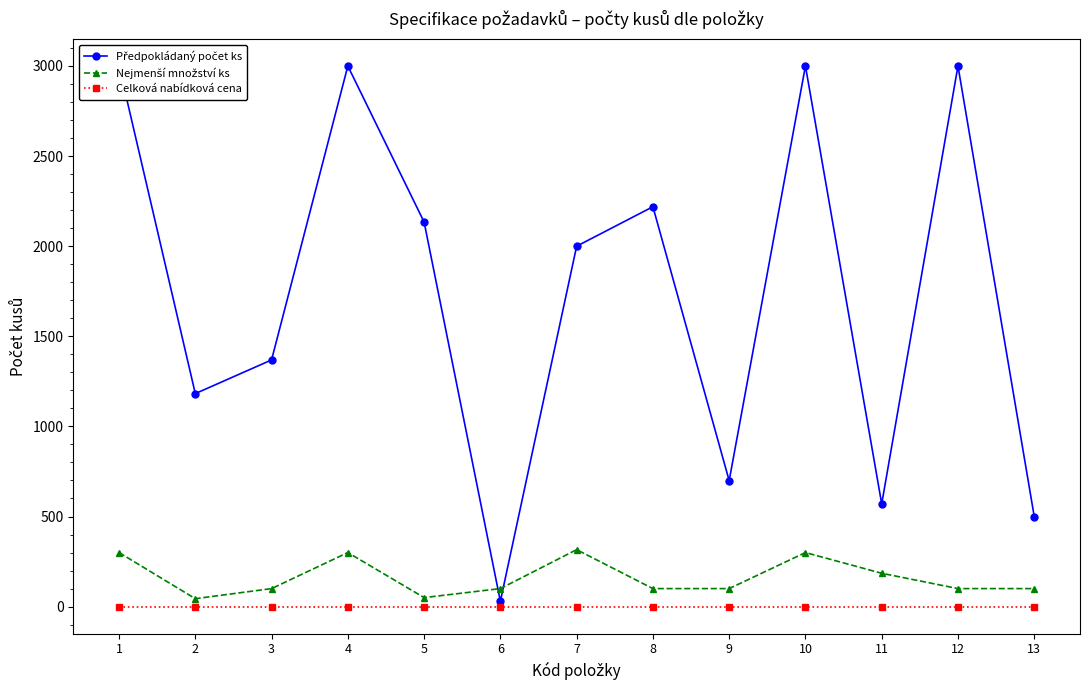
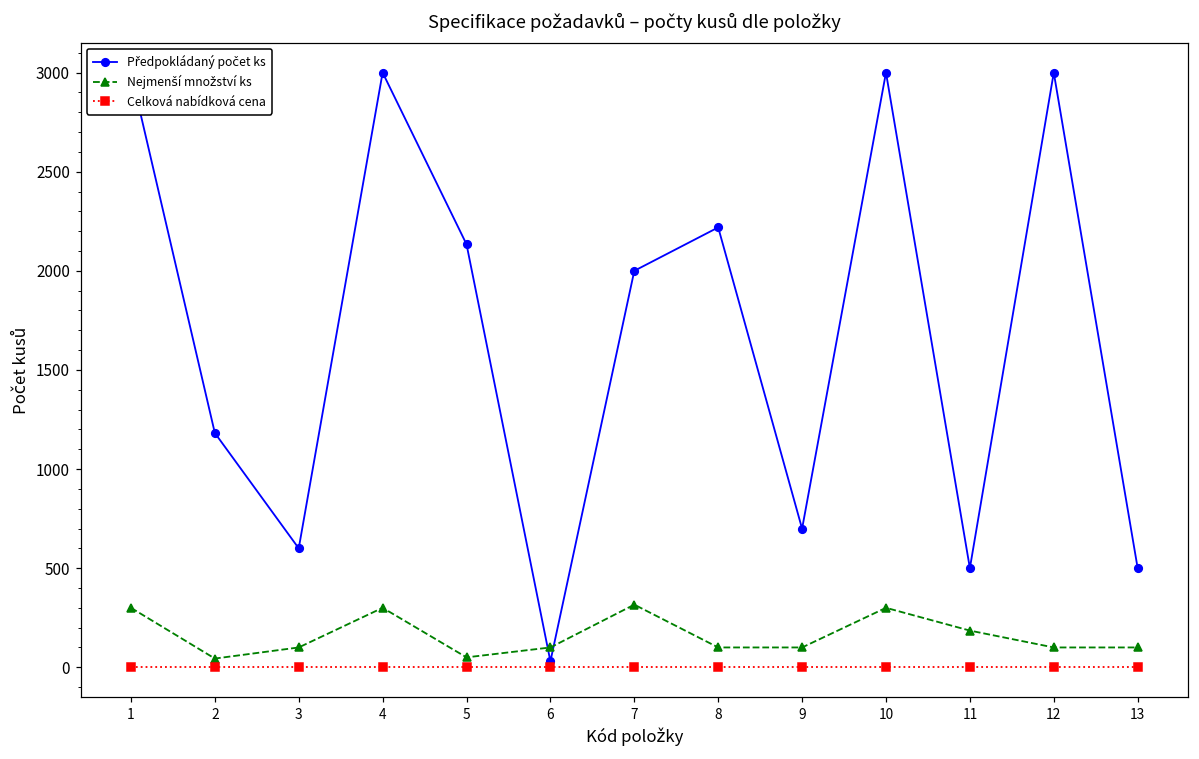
Předpokládaný počet ks, 3: 1370 -> 600
Předpokládaný počet ks, 11: 570 -> 500
